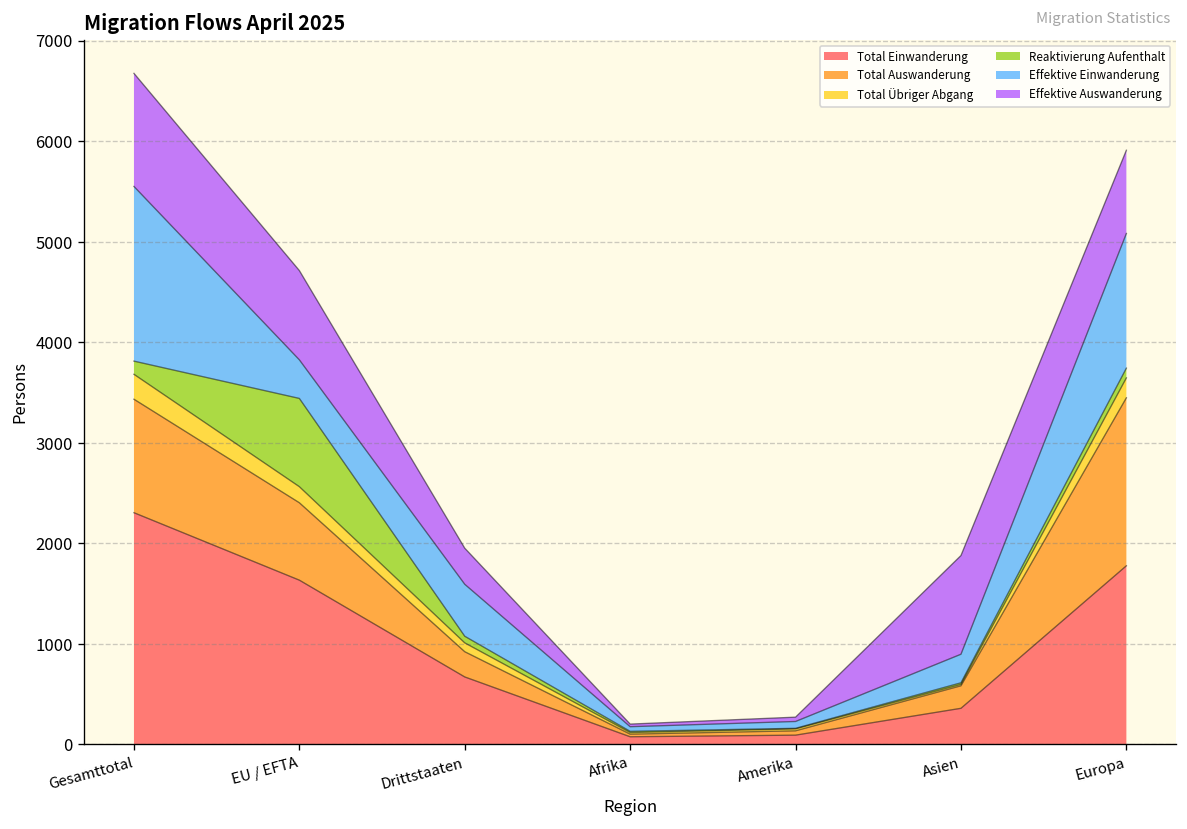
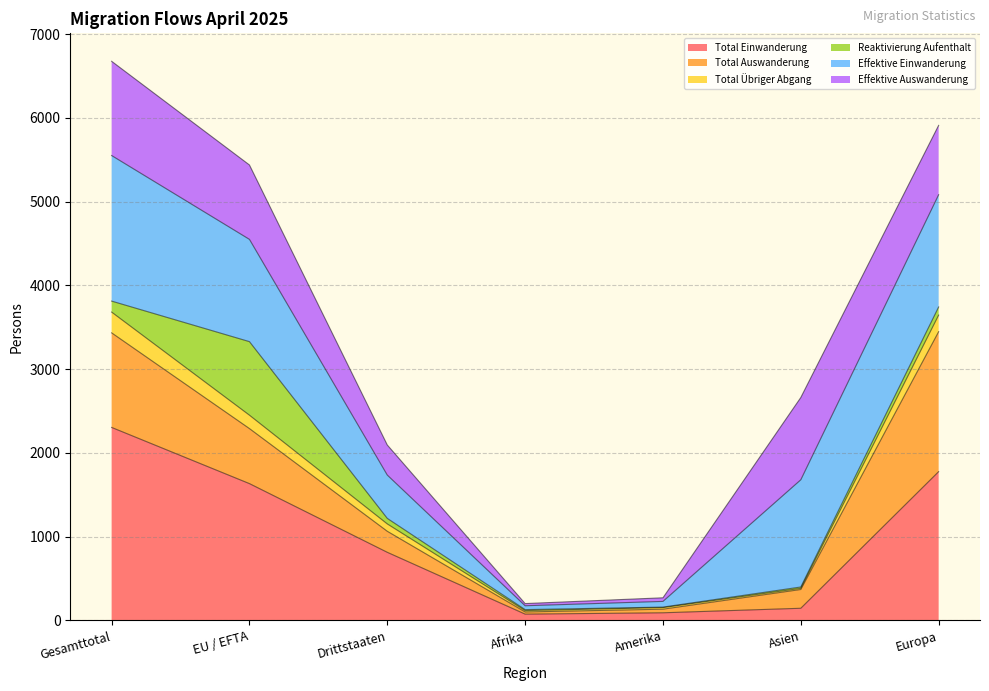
Total Auswanderung, EU / EFTA: 800 -> 700
Effektive Einwanderung, EU / EFTA: 400 -> 1200
Total Einwanderung, Drittstaaten: 700 -> 800
Total Einwanderung, Asien: 400 -> 100
Effektive Einwanderung, Asien: 300 -> 1300
